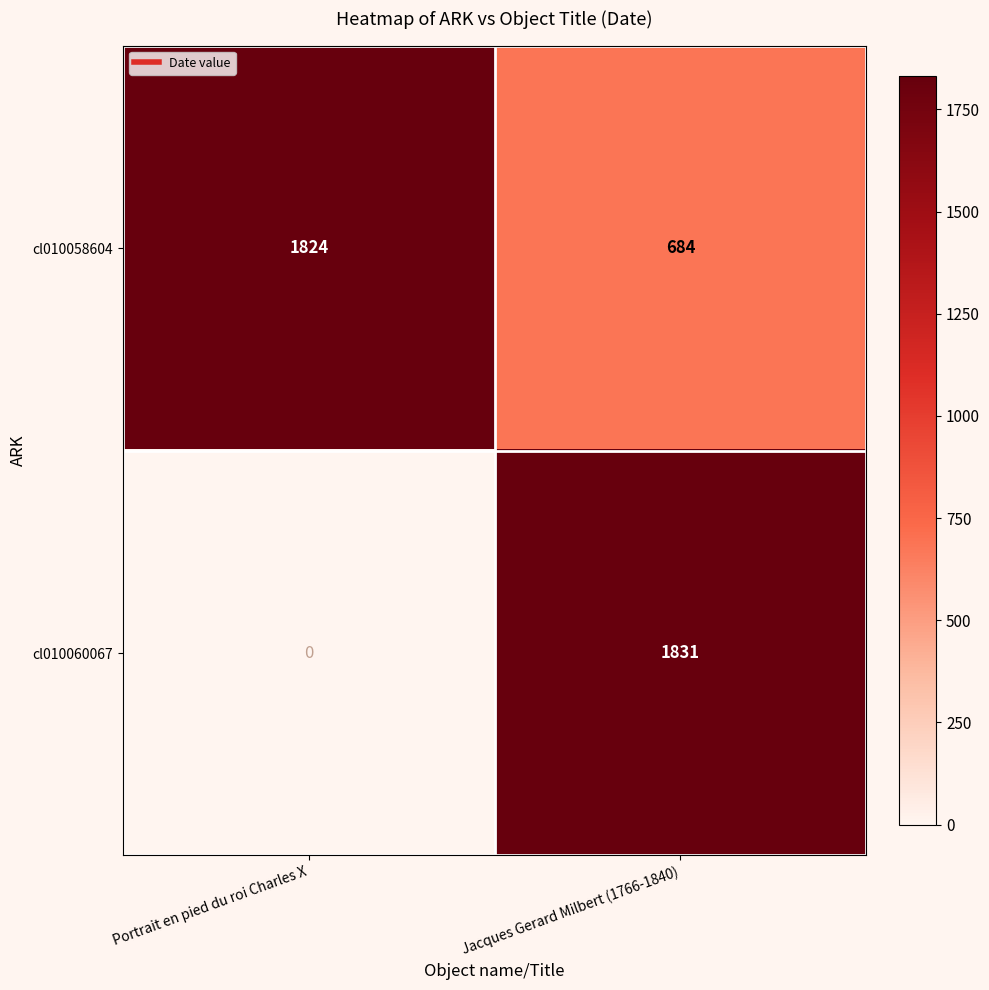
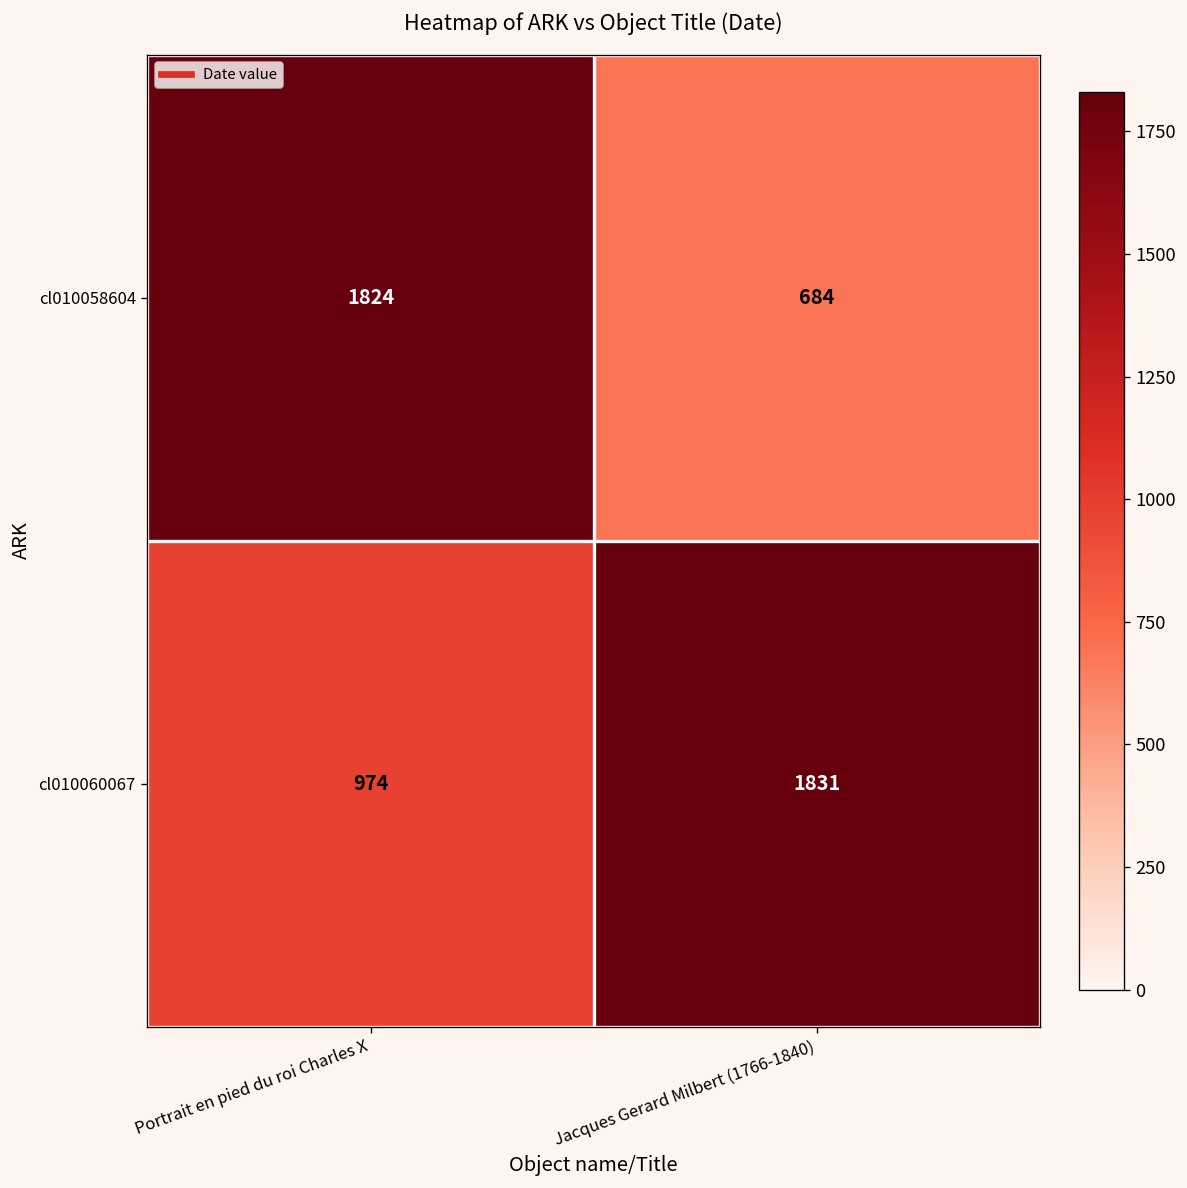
cl010060067, Portrait en pied du roi Charles X: 0 -> 974
